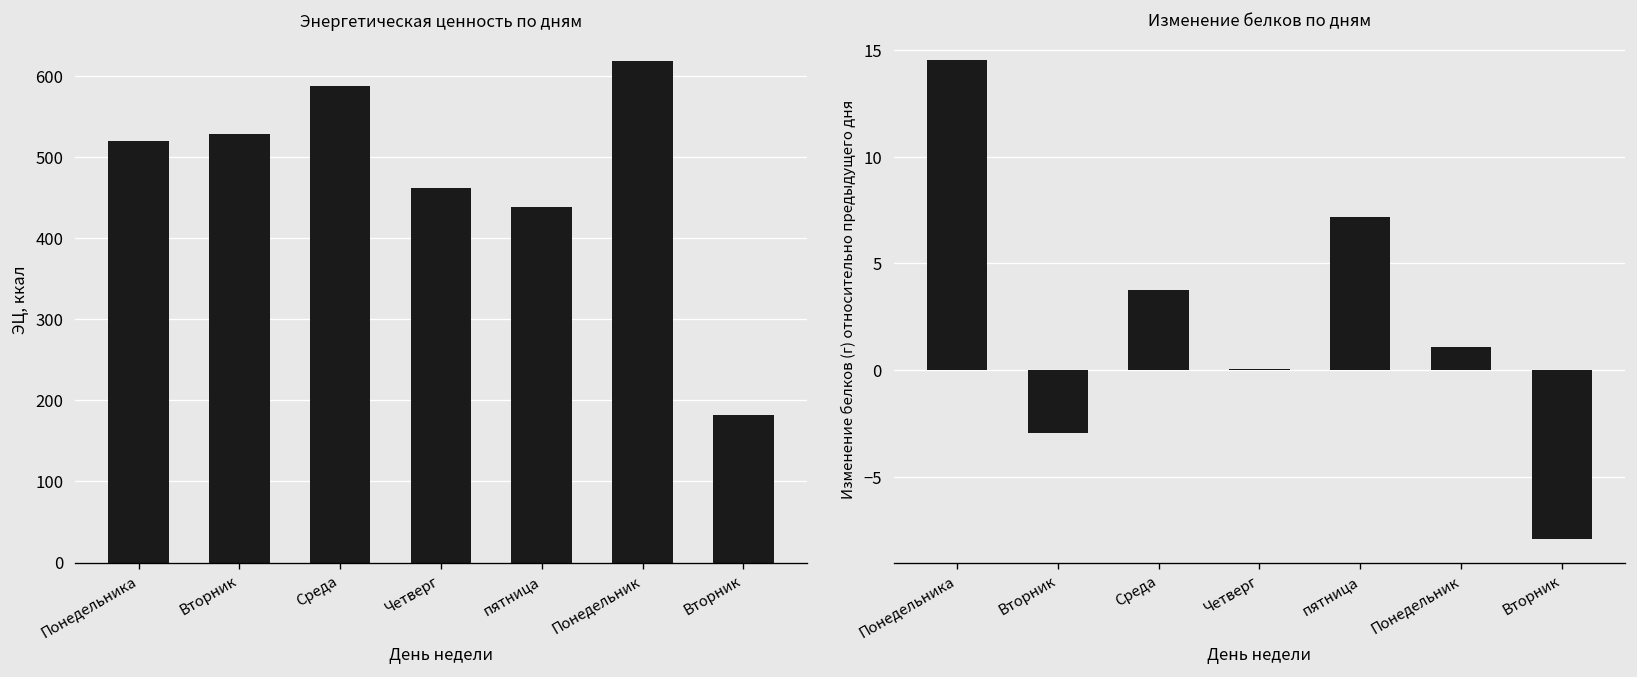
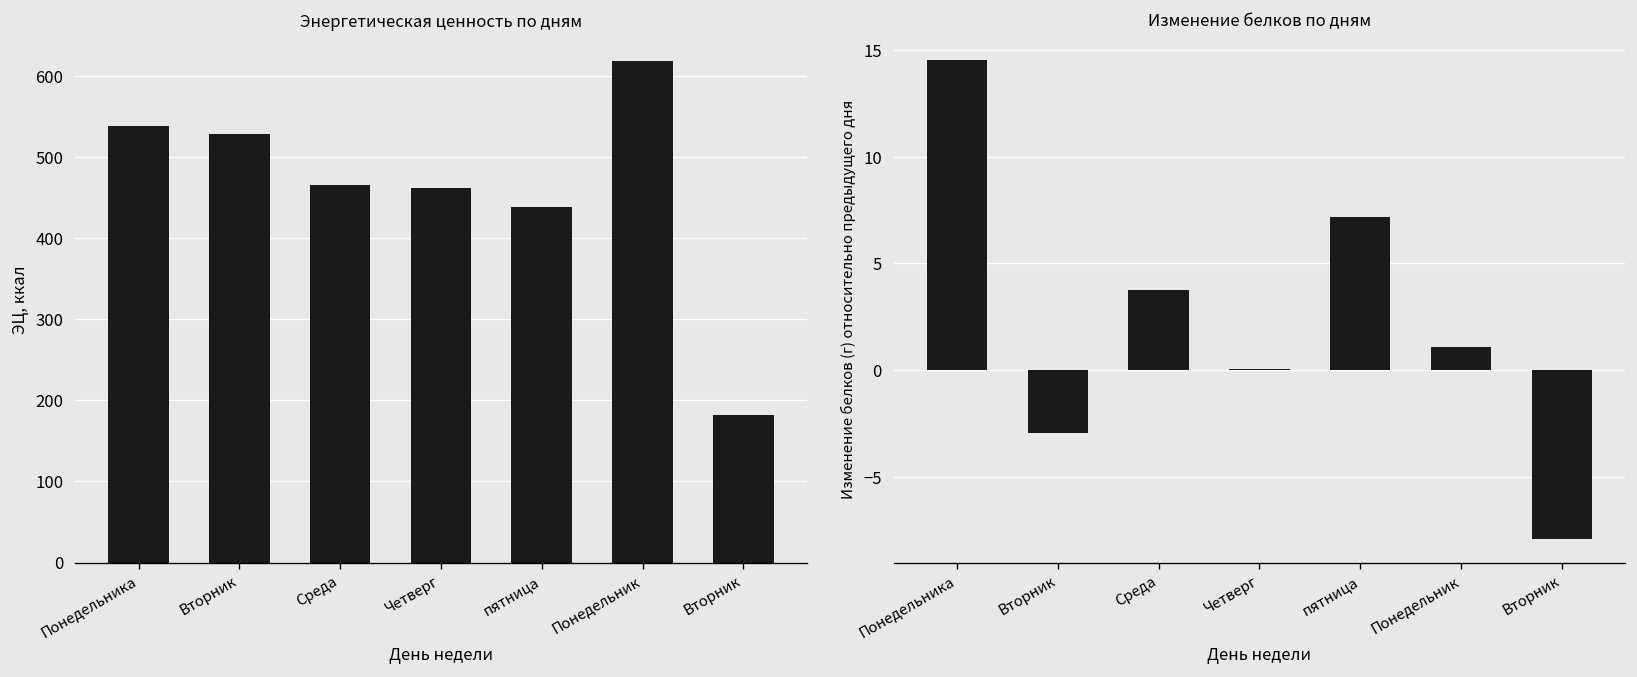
Энергетическая ценность по дням, Понедельника: 520 -> 540
Энергетическая ценность по дням, Среда: 590 -> 470
